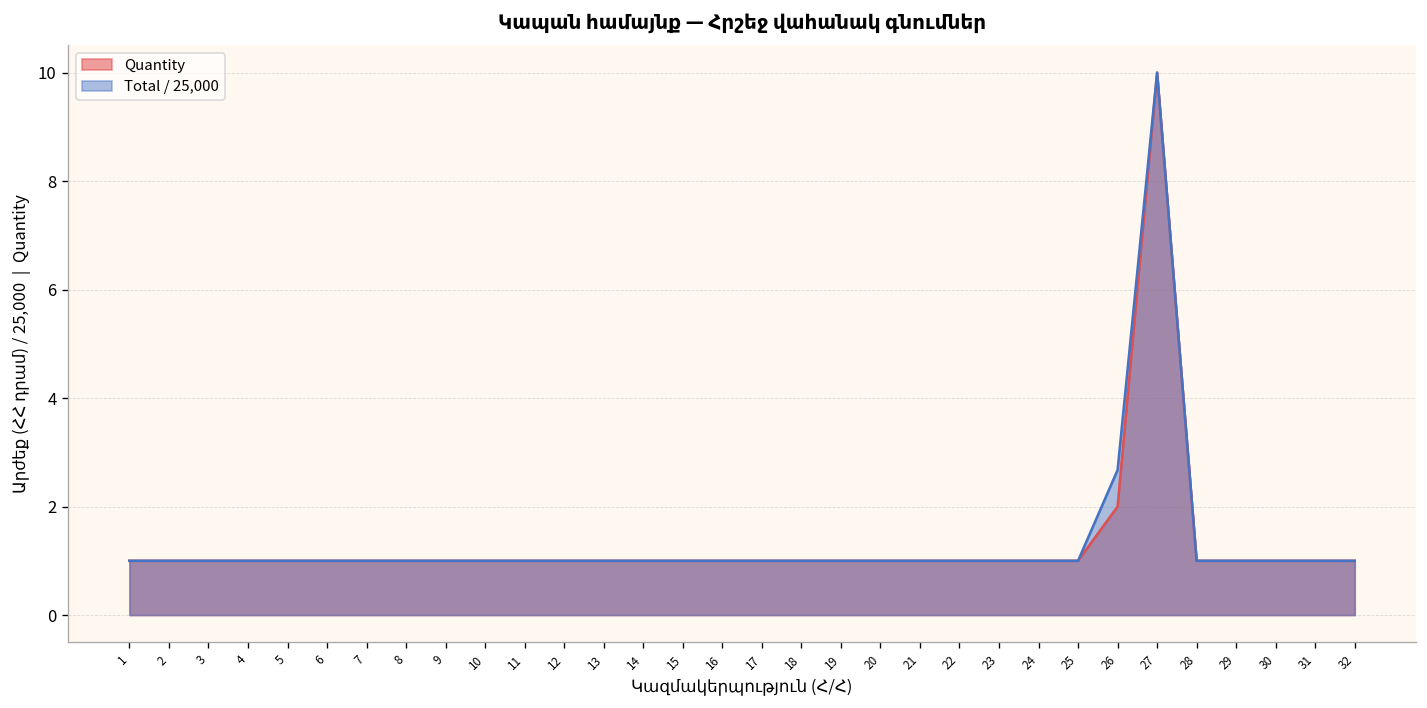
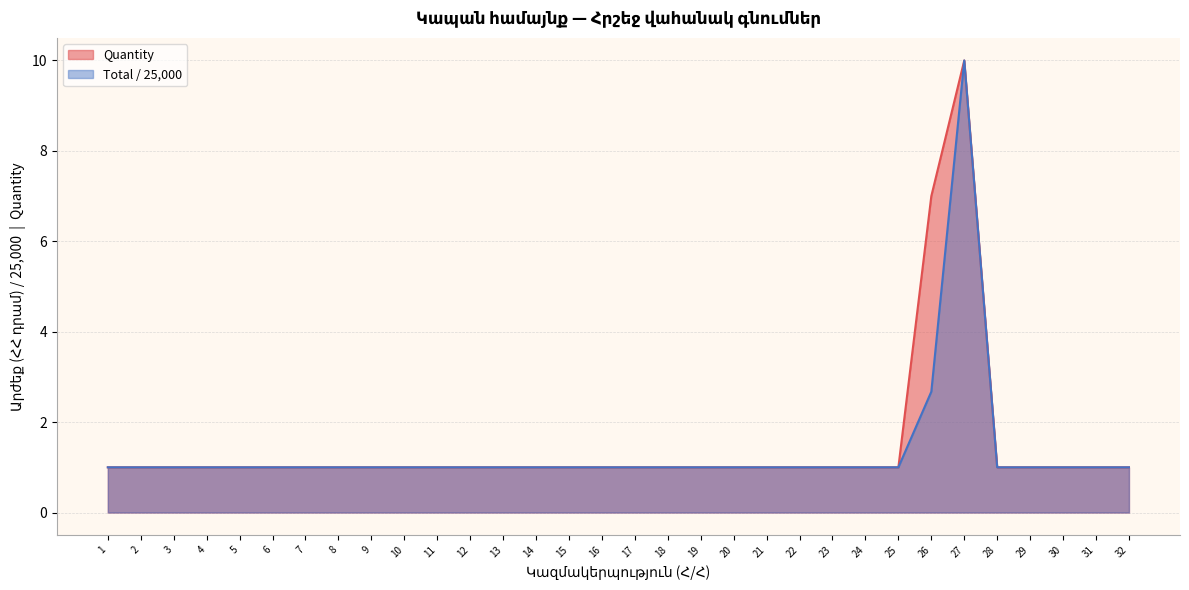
Quantity, 26: 2 -> 7
